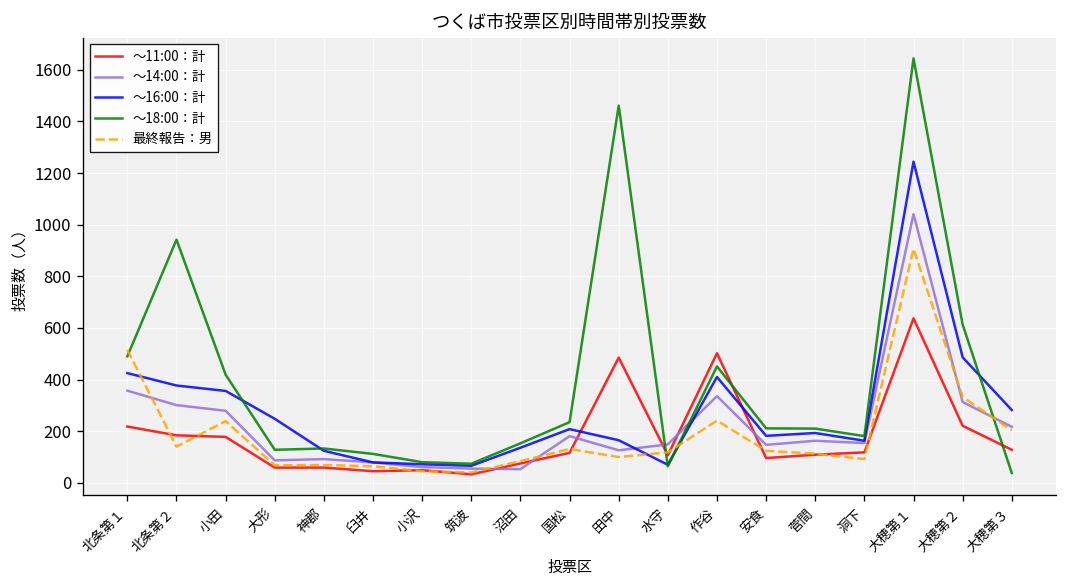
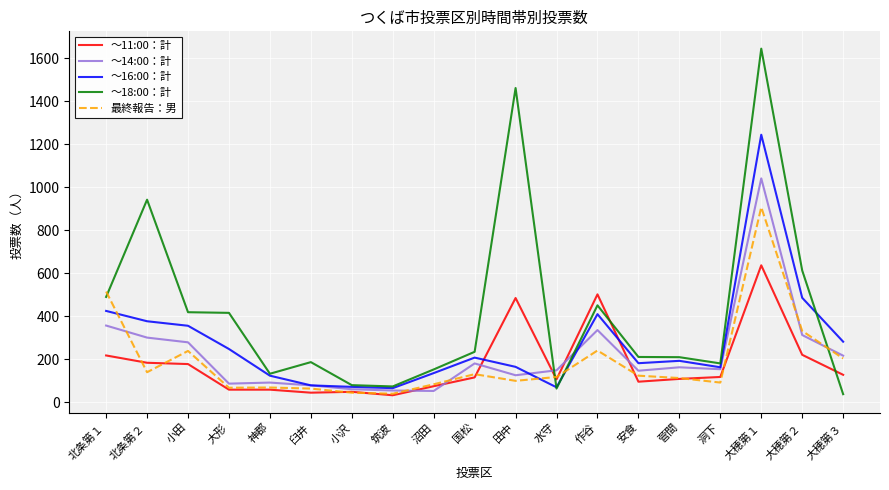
～18:00：計, 大形: 130 -> 420
～18:00：計, 臼井: 110 -> 190
